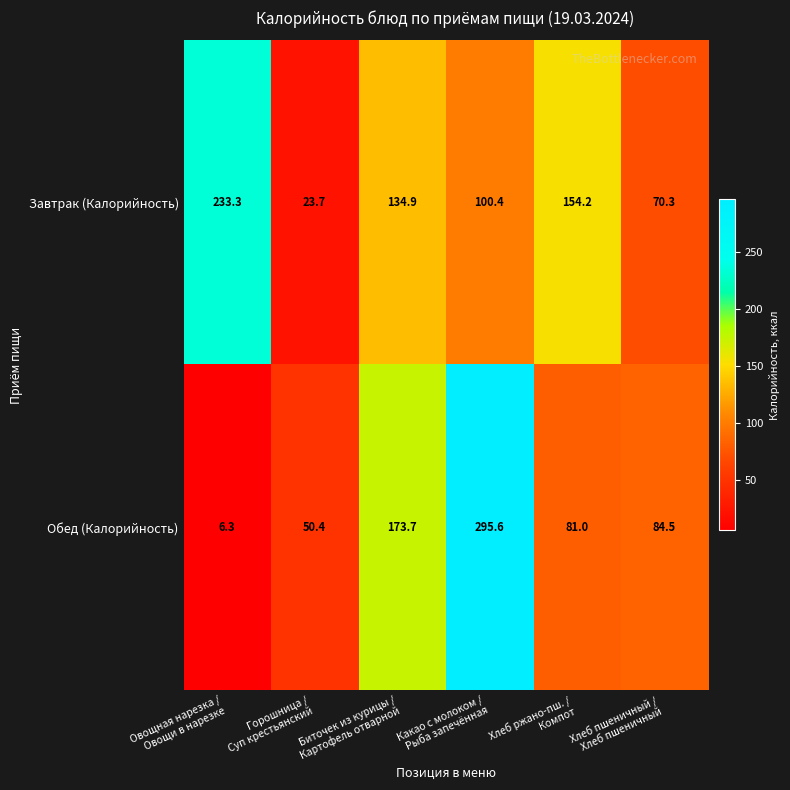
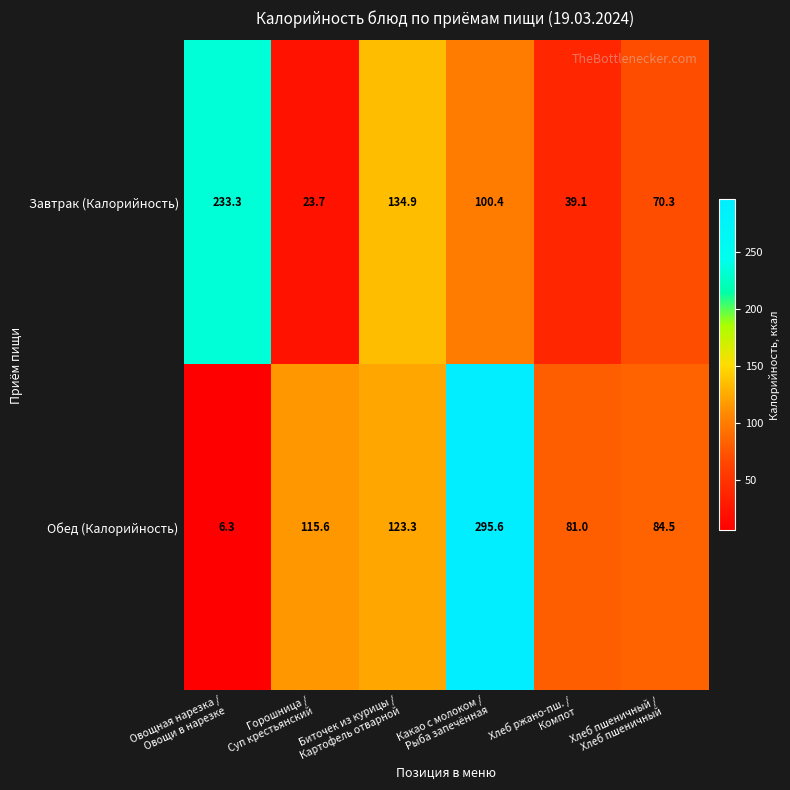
Завтрак (Калорийность), Хлеб ржано-пш. / Компот: 154.2 -> 39.1
Обед (Калорийность), Горошница / Суп крестьянский: 50.4 -> 115.6
Обед (Калорийность), Биточек из курицы / Картофель отварной: 173.7 -> 123.3
